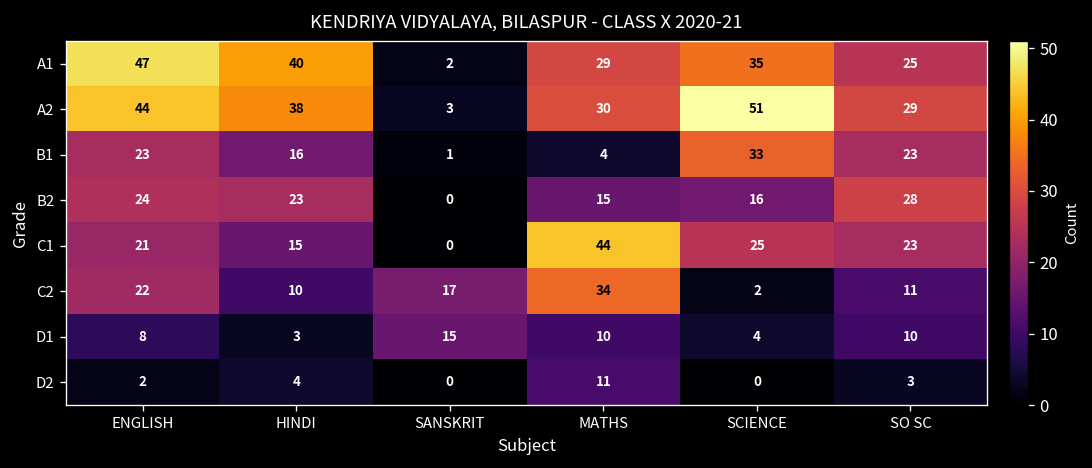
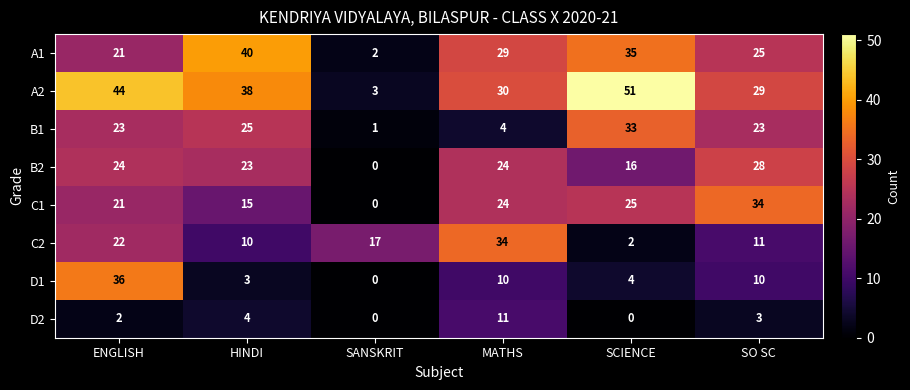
A1, ENGLISH: 47 -> 21
B1, HINDI: 16 -> 25
B2, MATHS: 15 -> 24
C1, MATHS: 44 -> 24
C1, SO SC: 23 -> 34
D1, ENGLISH: 8 -> 36
D1, SANSKRIT: 15 -> 0
